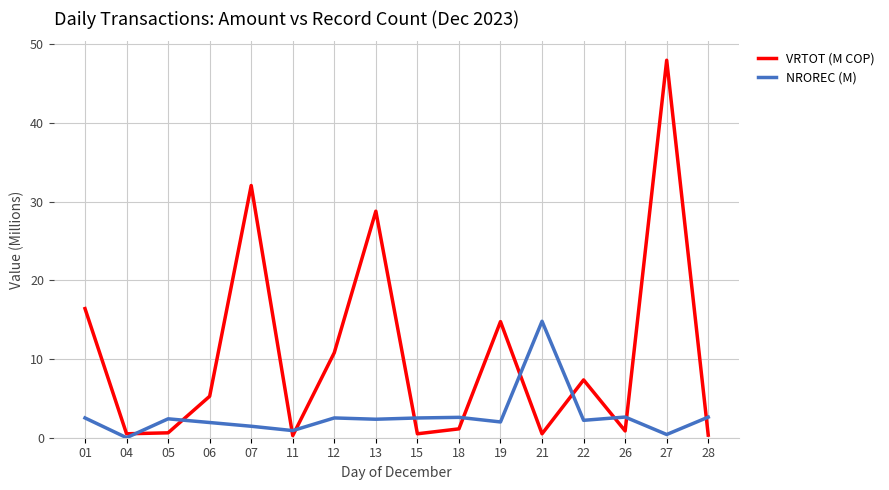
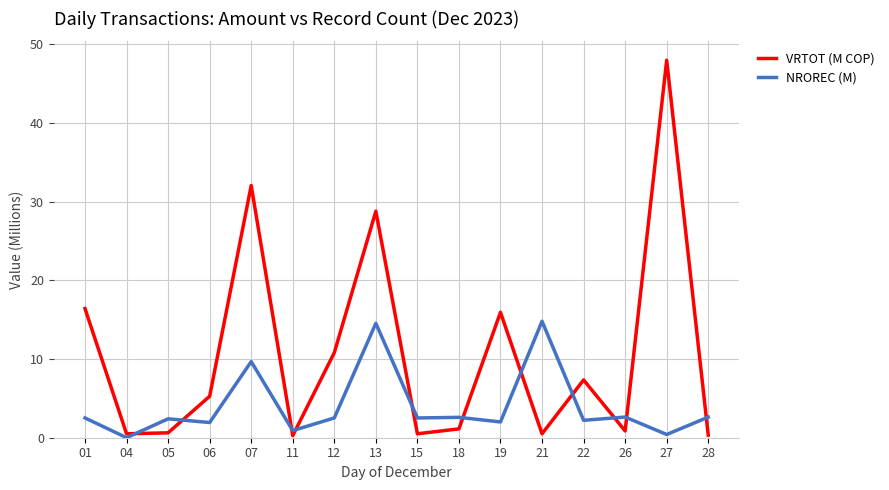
NROREC (M), 07: 1 -> 10
NROREC (M), 13: 2 -> 15
VRTOT (M COP), 19: 15 -> 16
